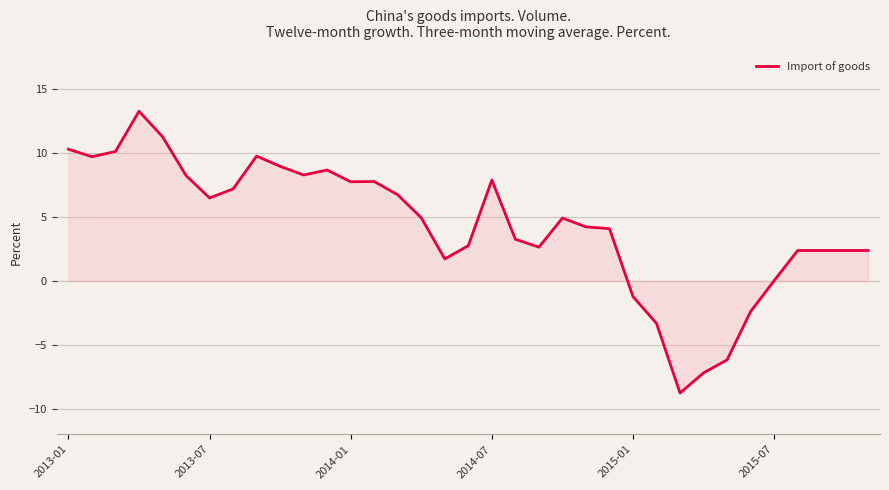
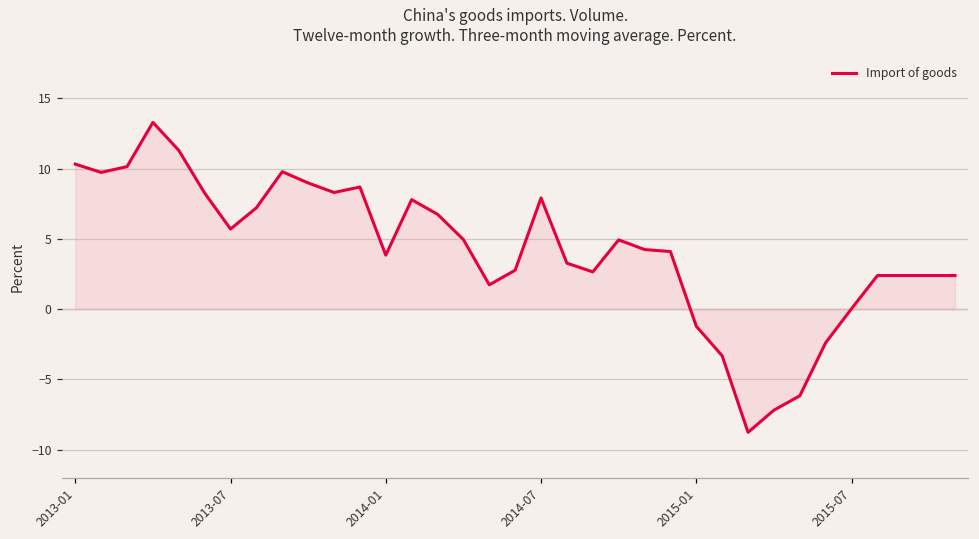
Import of goods, 2013-07: 6.5 -> 5.7
Import of goods, 2014-01: 7.8 -> 3.8
